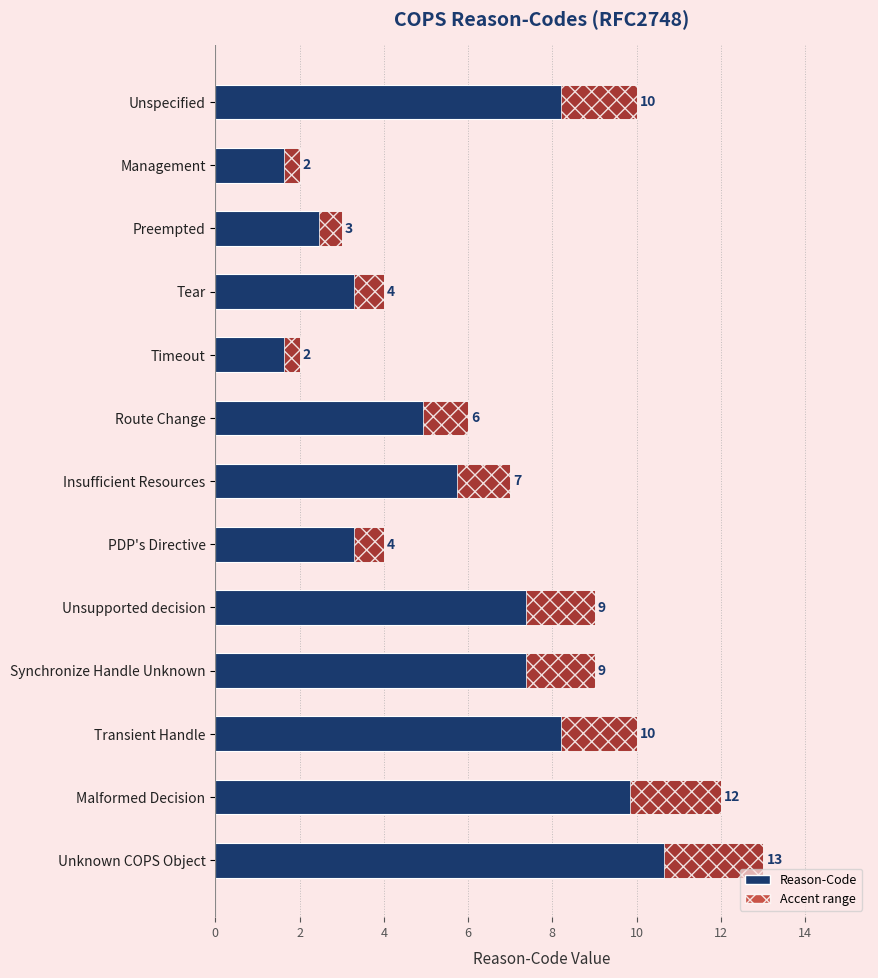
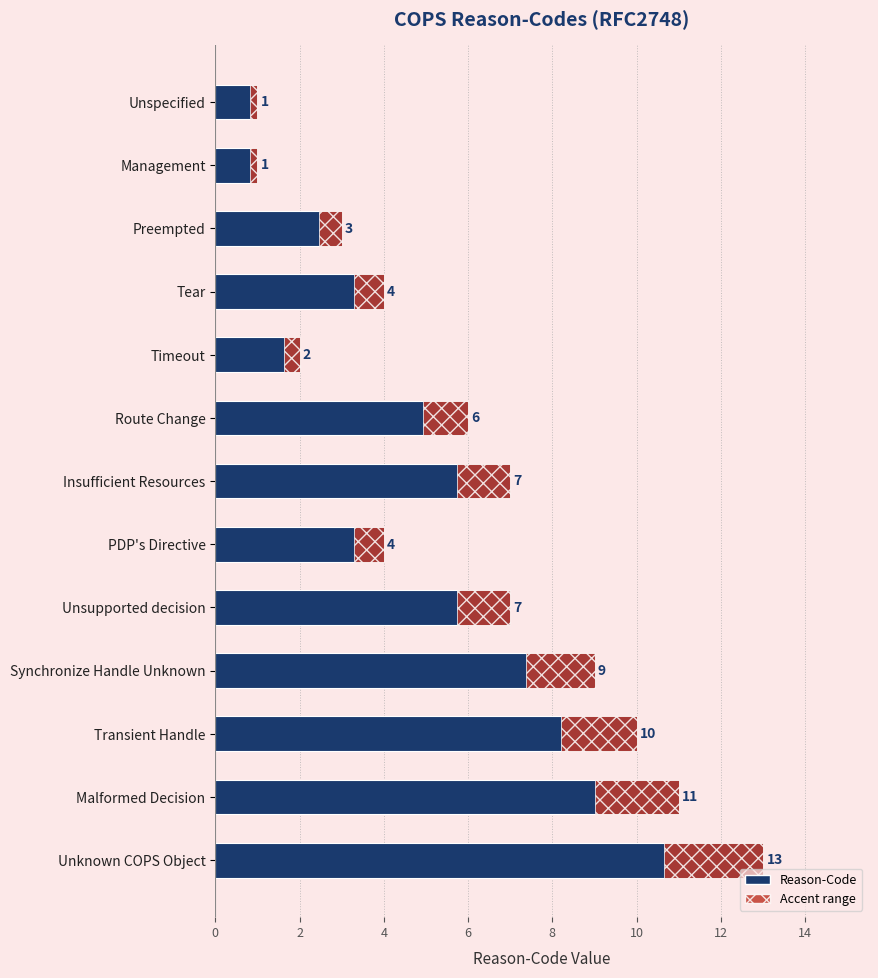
Unspecified: 10 -> 1
Management: 2 -> 1
Unsupported decision: 9 -> 7
Malformed Decision: 12 -> 11
